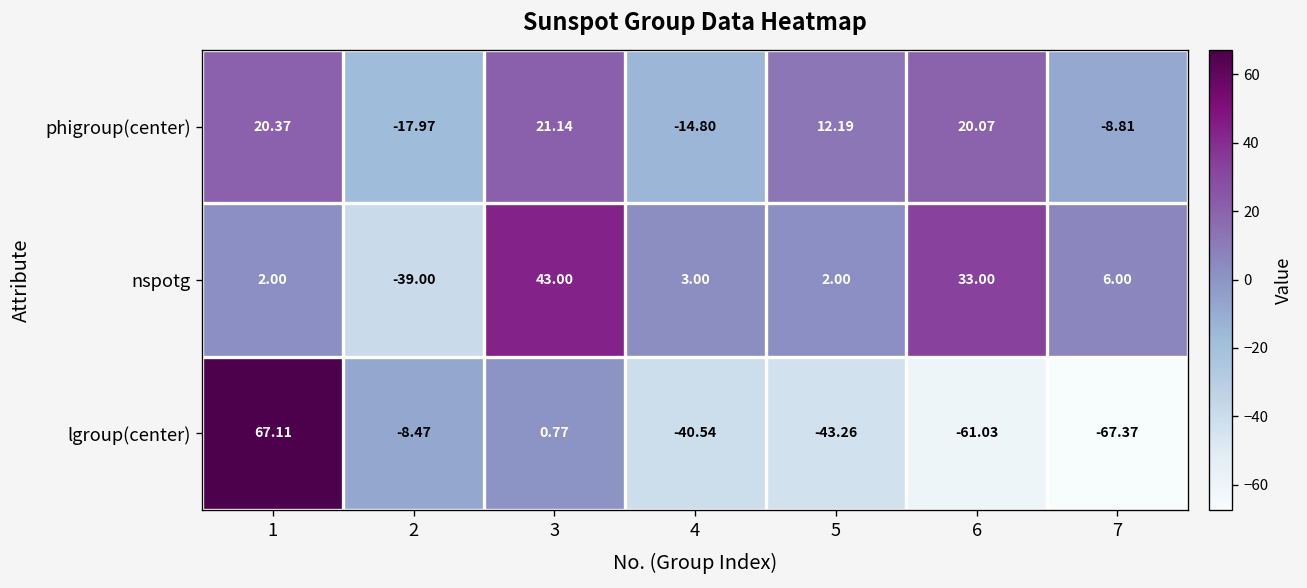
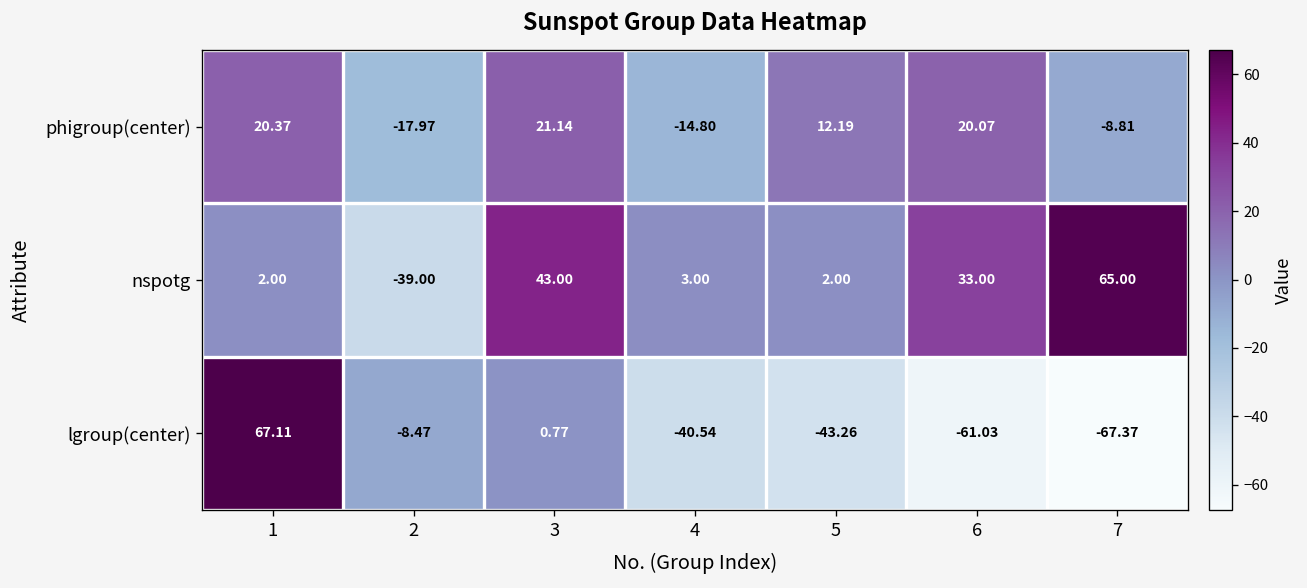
nspotg, 7: 6.00 -> 65.00
